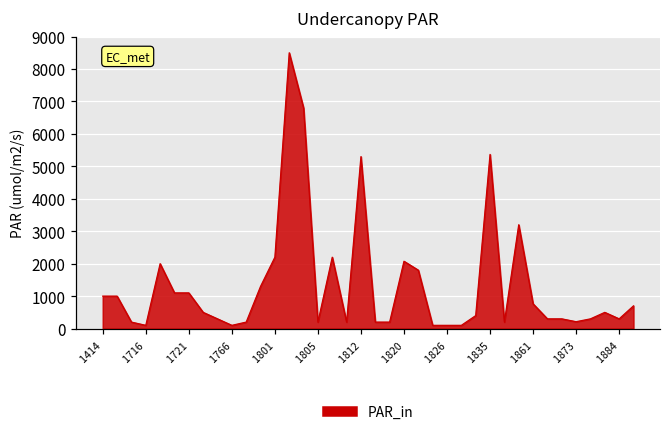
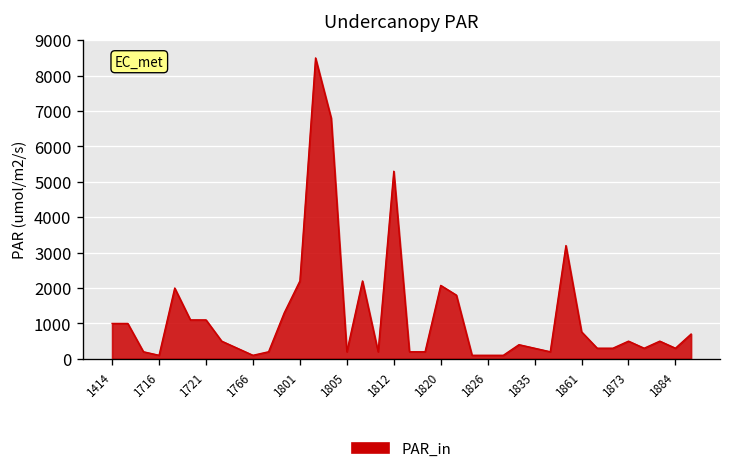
1835: 5400 -> 300
1873: 200 -> 500
